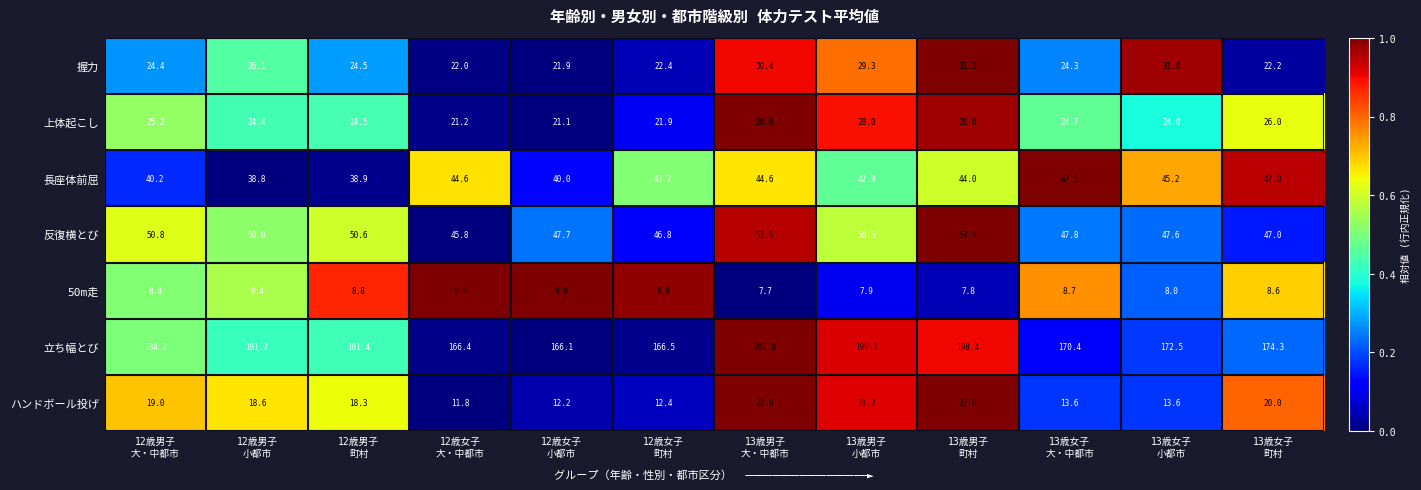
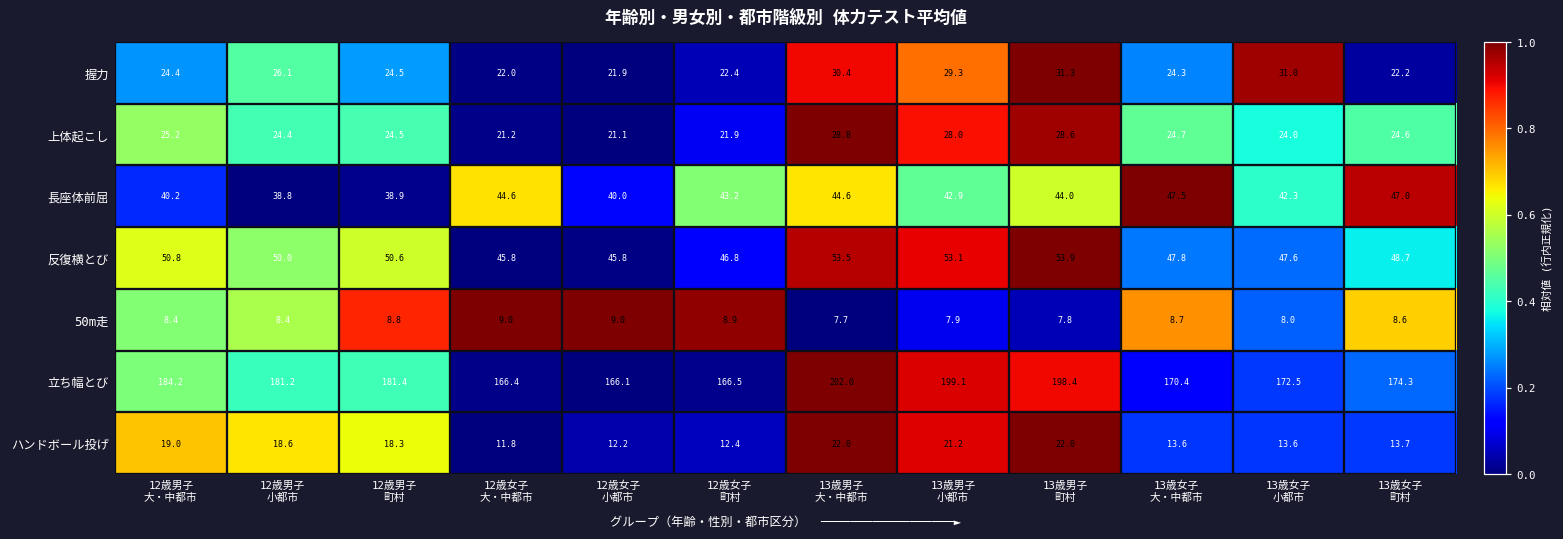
上体起こし, 13歳女子 町村: 26.0 -> 24.6
長座体前屈, 13歳女子 小都市: 45.2 -> 42.3
反復横とび, 12歳女子 小都市: 47.7 -> 45.8
反復横とび, 13歳男子 小都市: 50.5 -> 53.1
反復横とび, 13歳女子 町村: 47.0 -> 48.7
ハンドボール投げ, 13歳女子 町村: 20.0 -> 13.7
